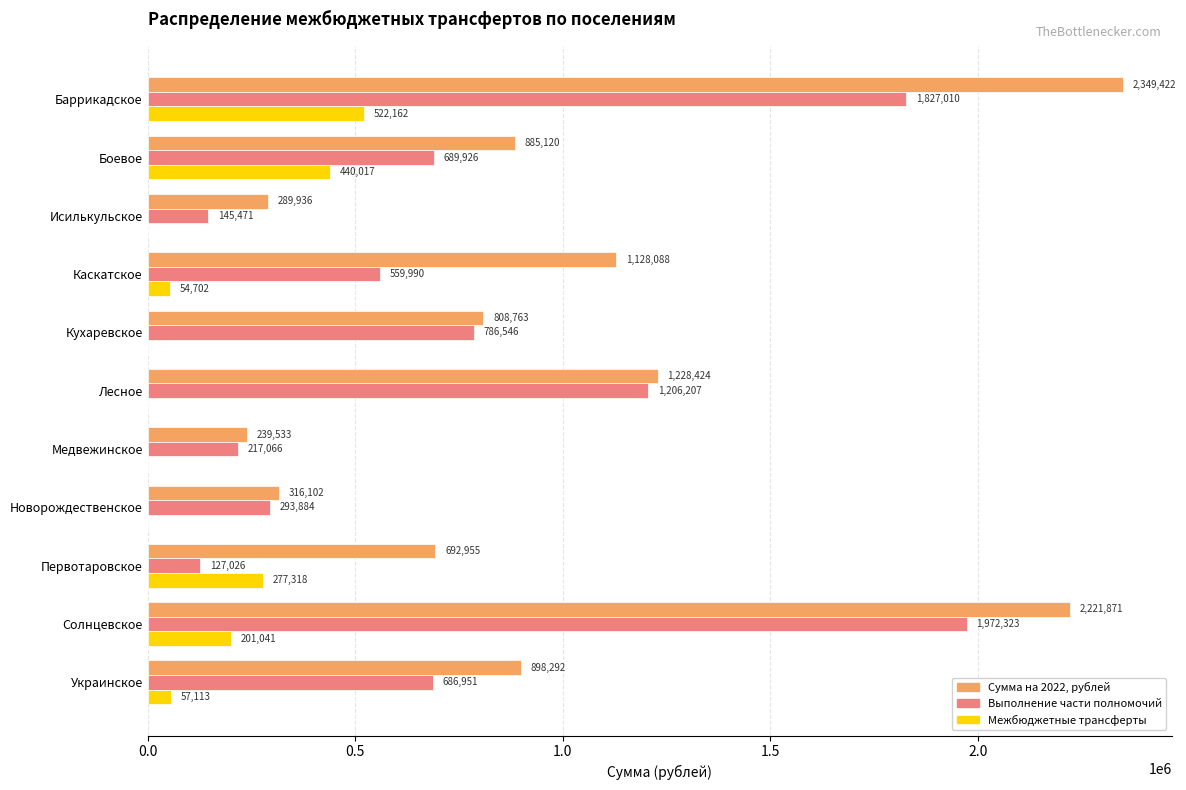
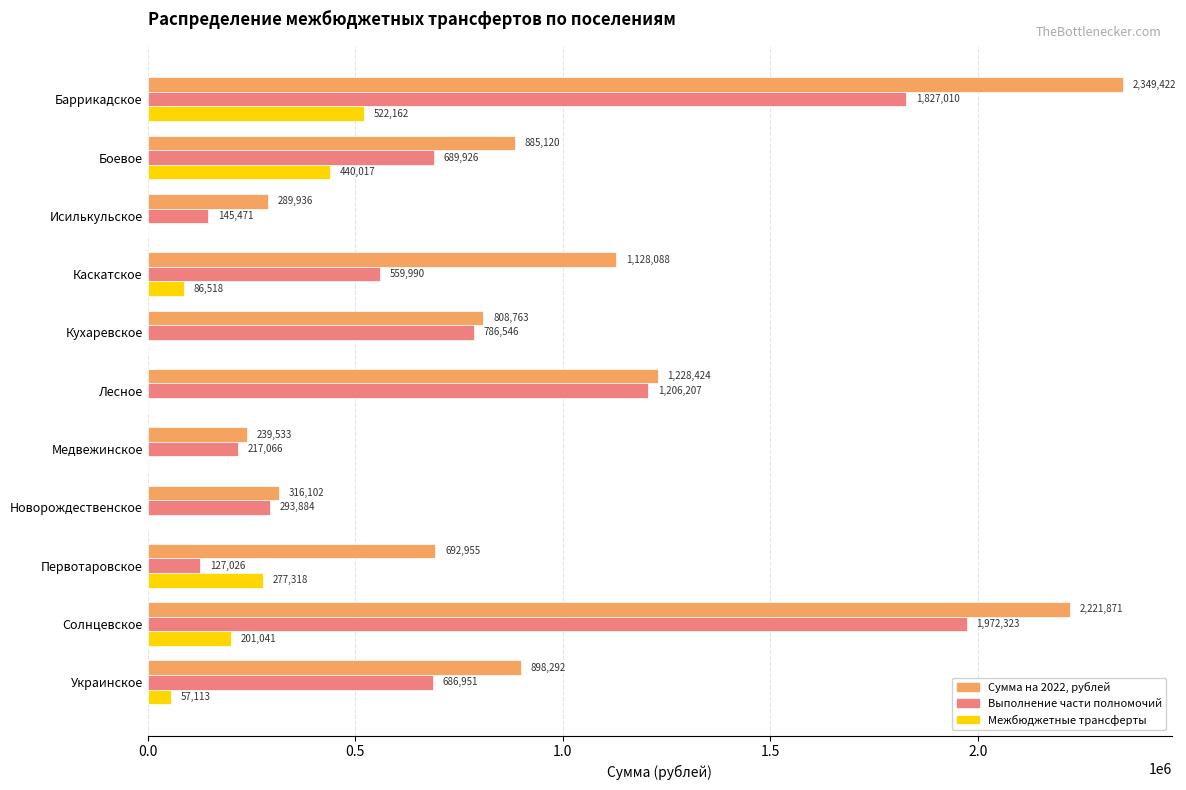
Межбюджетные трансферты, Каскатское: 54,702 -> 86,518
